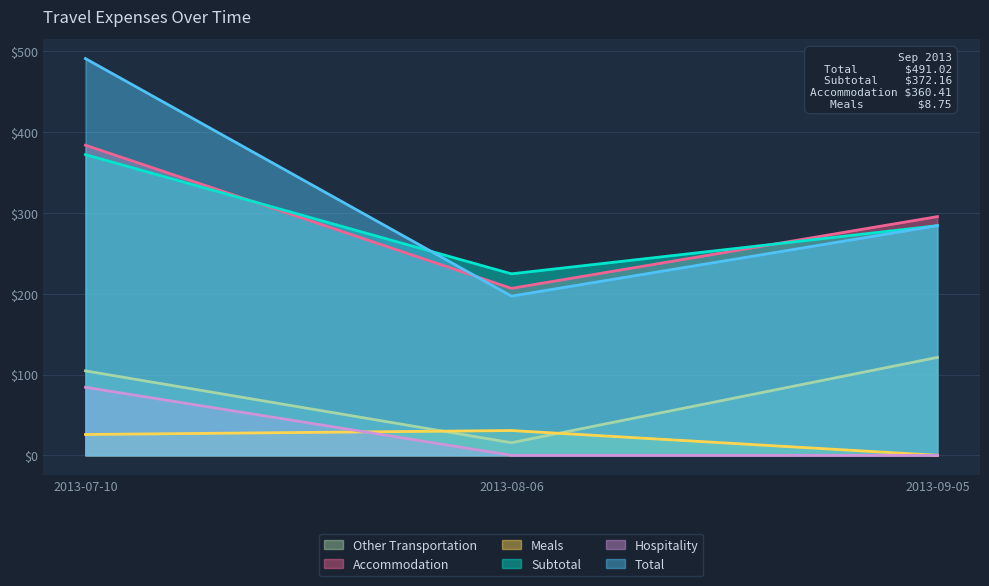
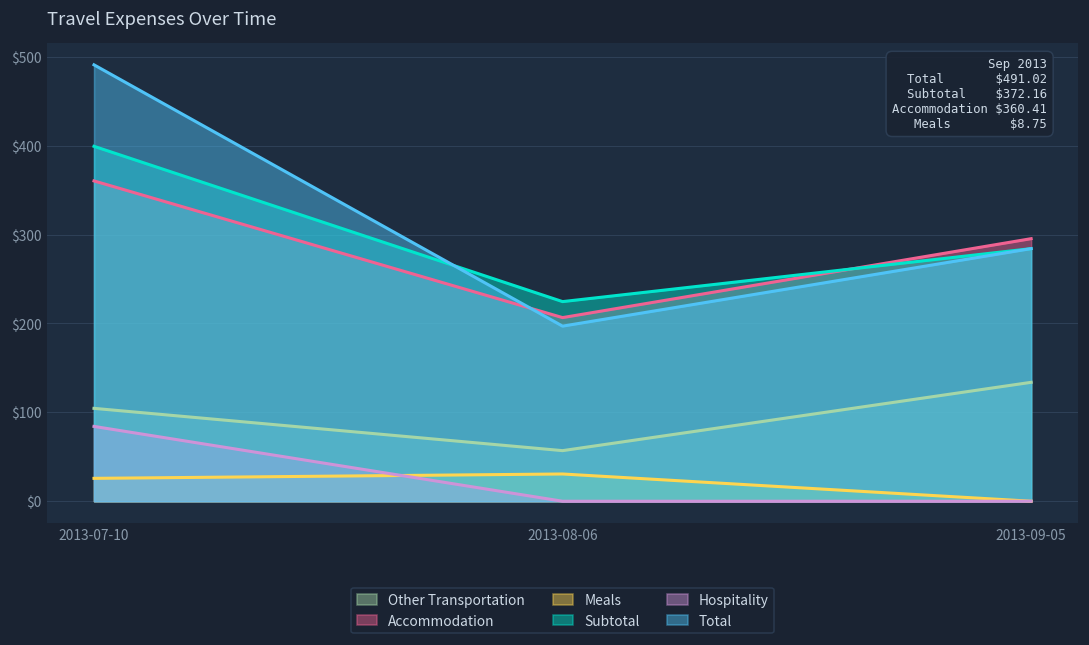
Accommodation, 2013-07-10: $380 -> $360
Subtotal, 2013-07-10: $370 -> $400
Other Transportation, 2013-08-06: $20 -> $60
Other Transportation, 2013-09-05: $120 -> $130
